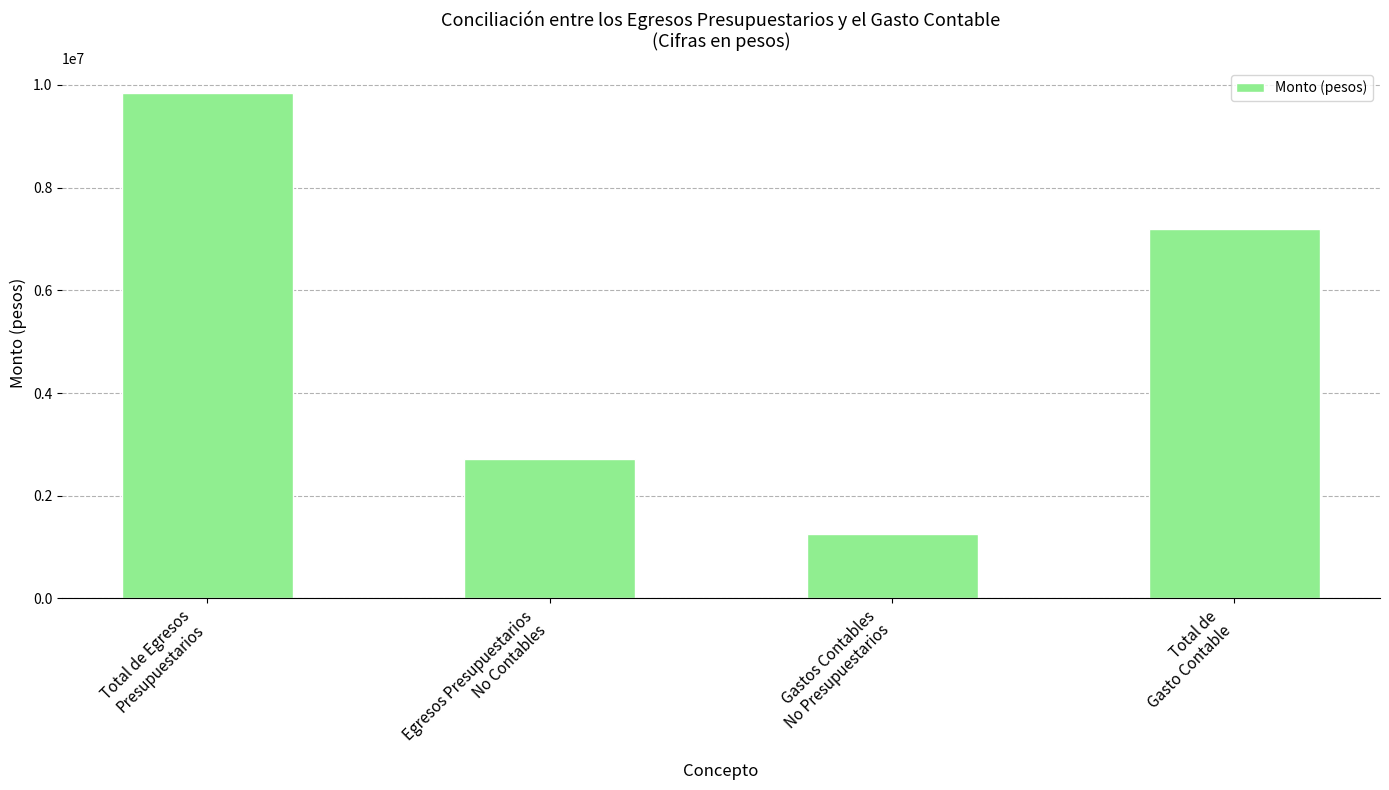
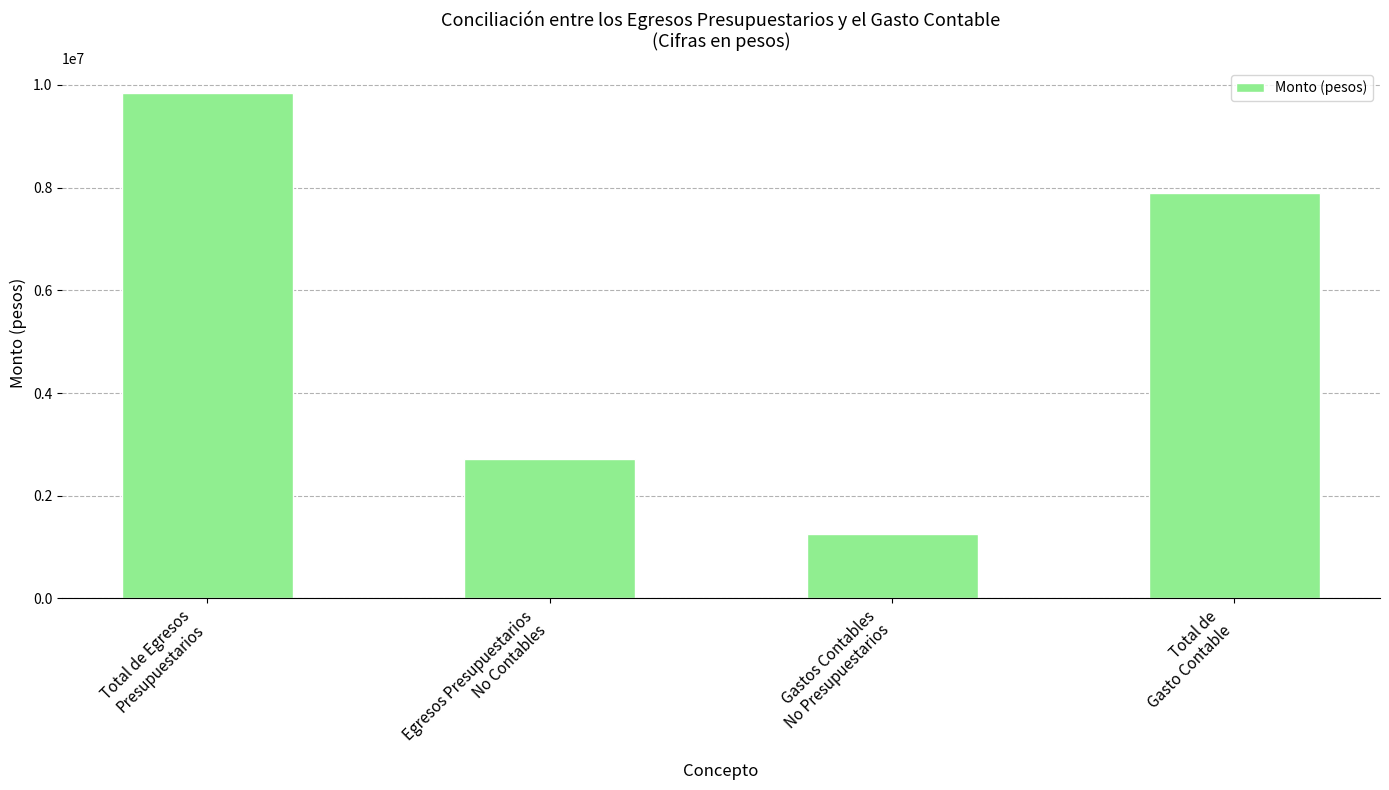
Total de Gasto Contable: 7200000 -> 7900000
